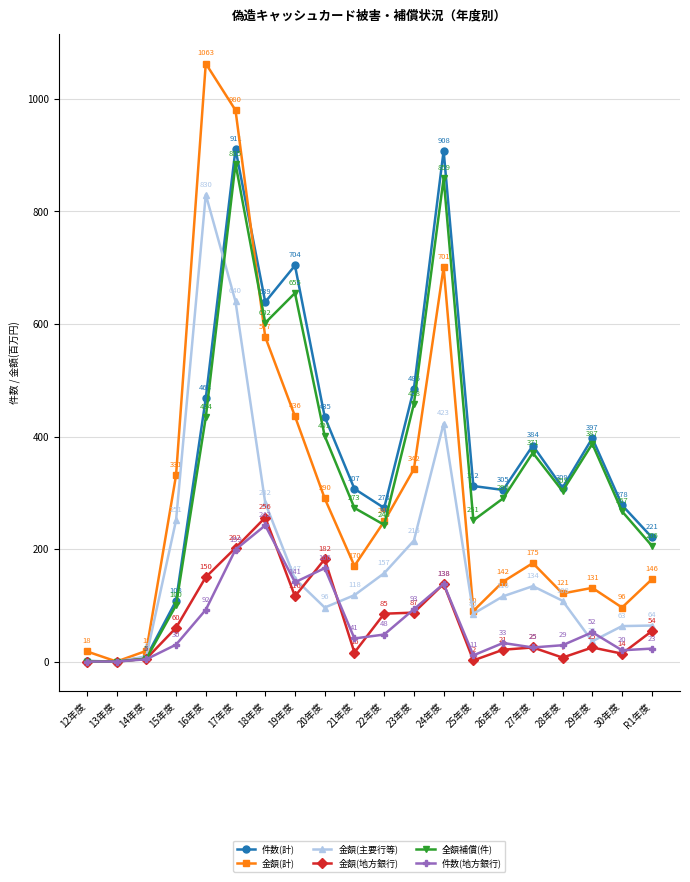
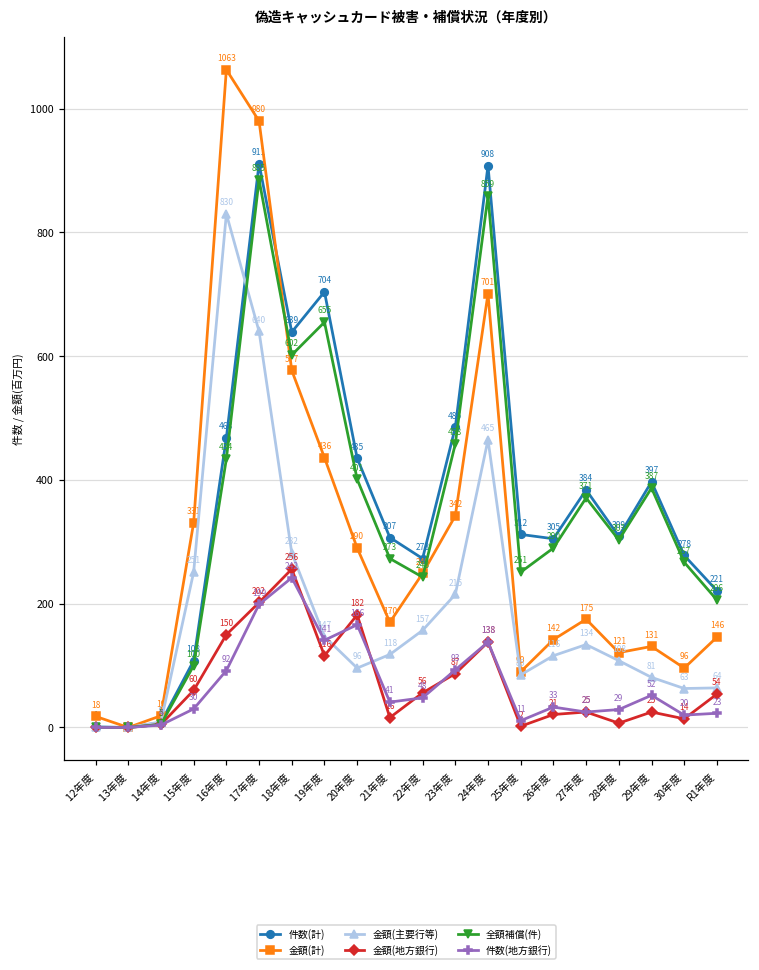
金額(地方銀行), 22年度: 85 -> 56
金額(主要行等), 24年度: 423 -> 465
金額(主要行等), 29年度: 36 -> 81
